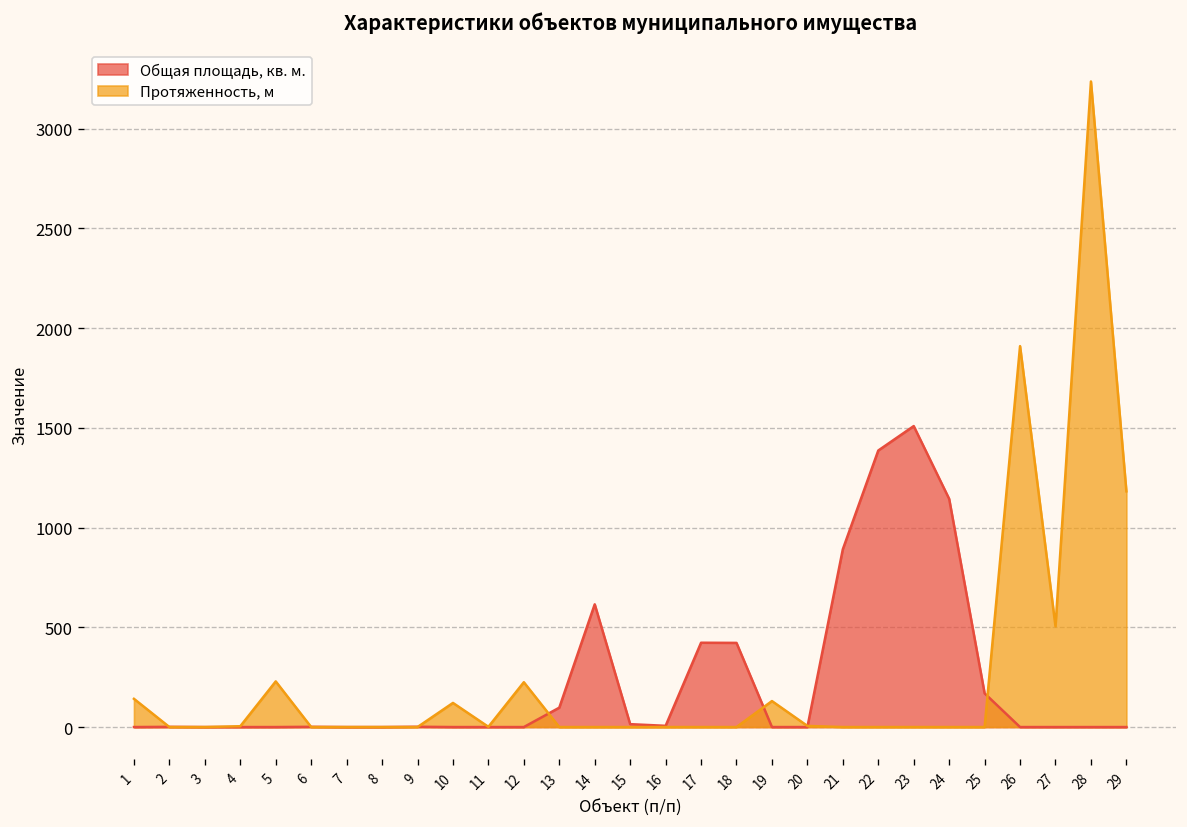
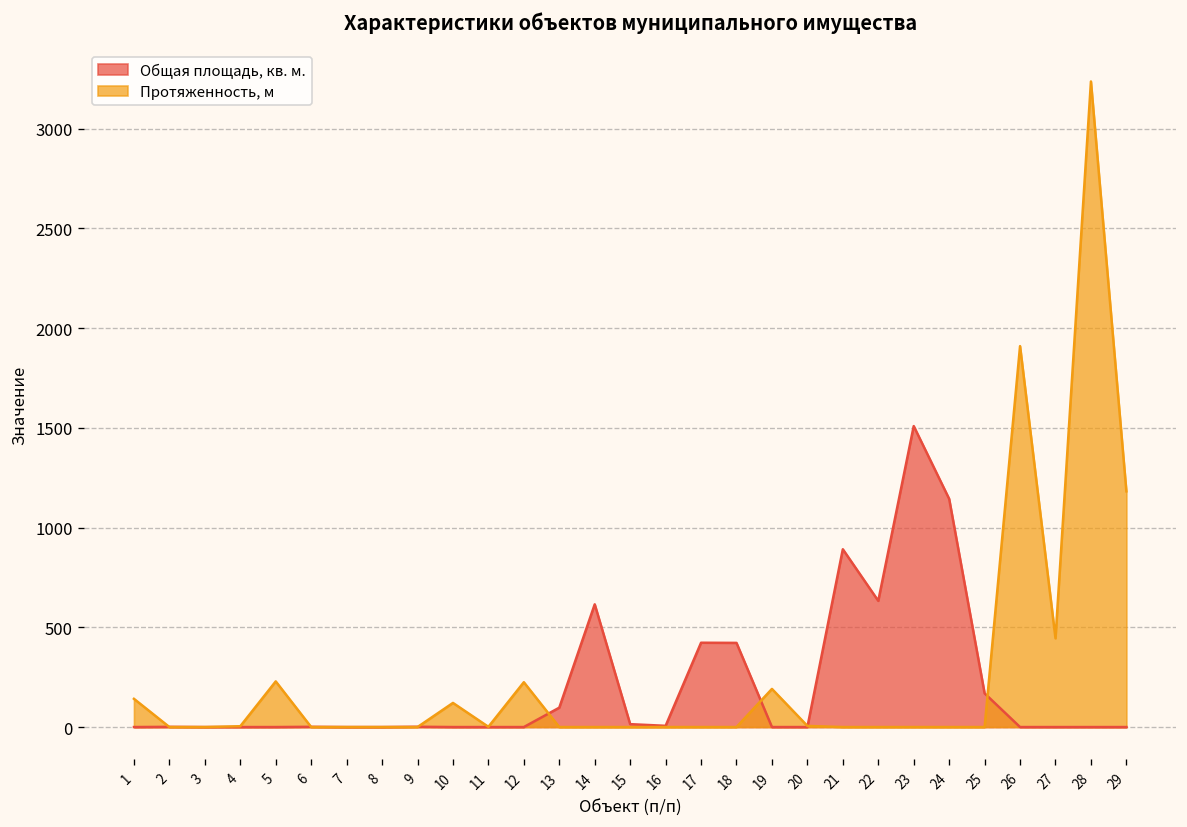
Протяженность, м, 19: 130 -> 190
Общая площадь, кв. м., 22: 1390 -> 630
Протяженность, м, 27: 510 -> 450
